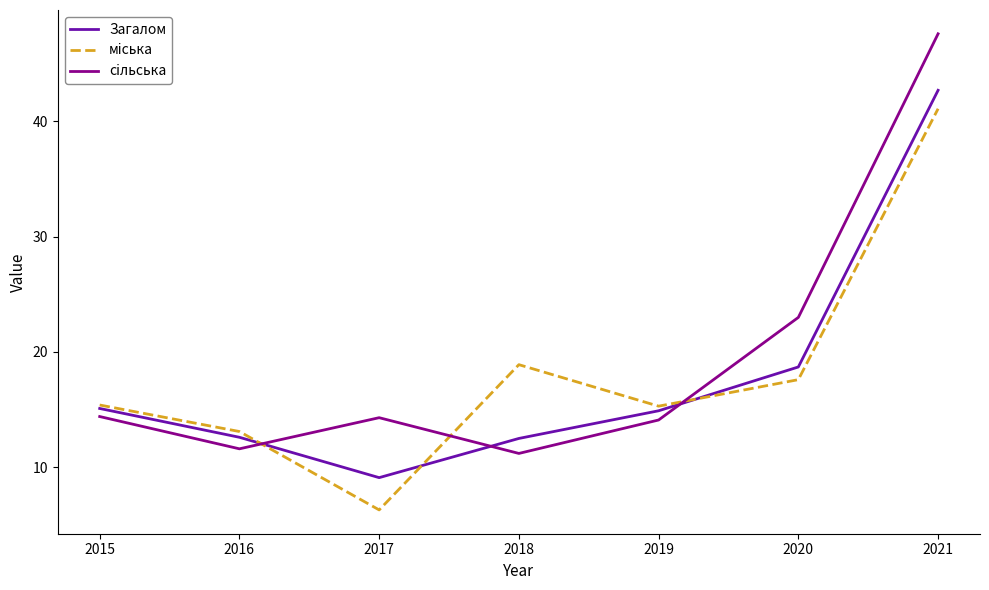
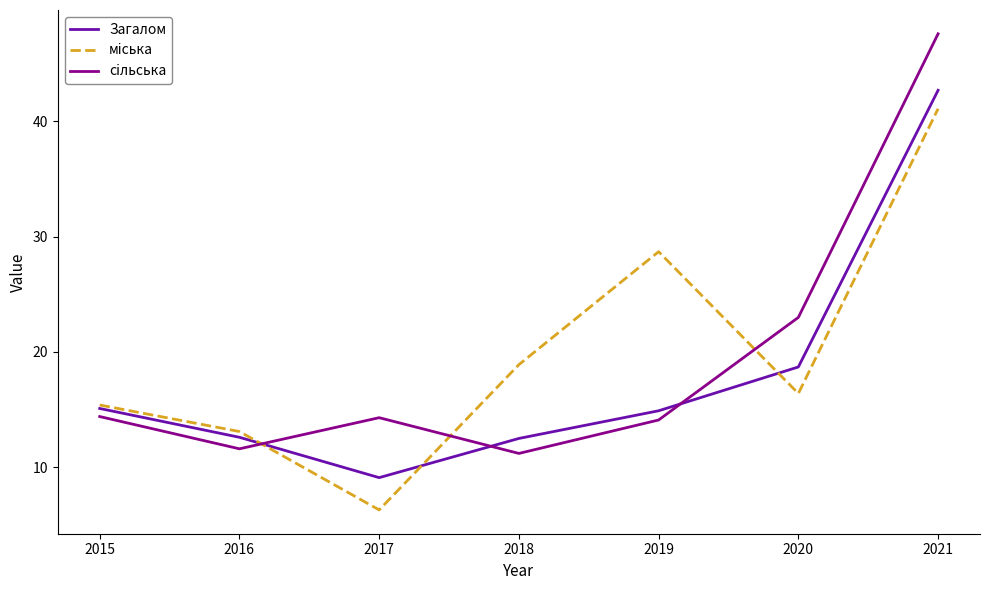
міська, 2019: 15.3 -> 28.7
міська, 2020: 17.6 -> 16.4
